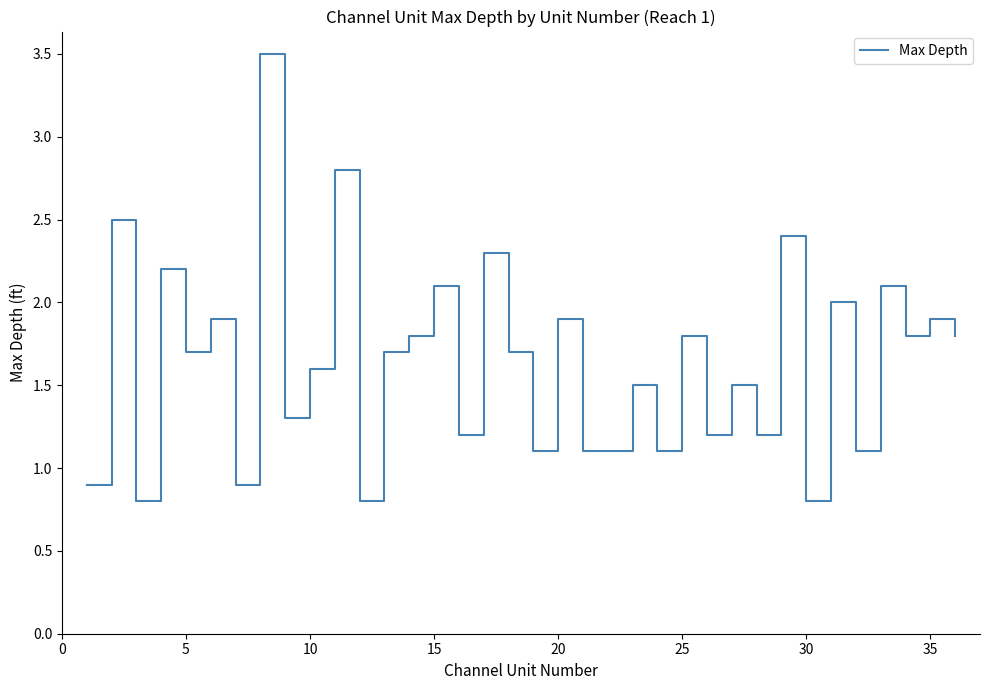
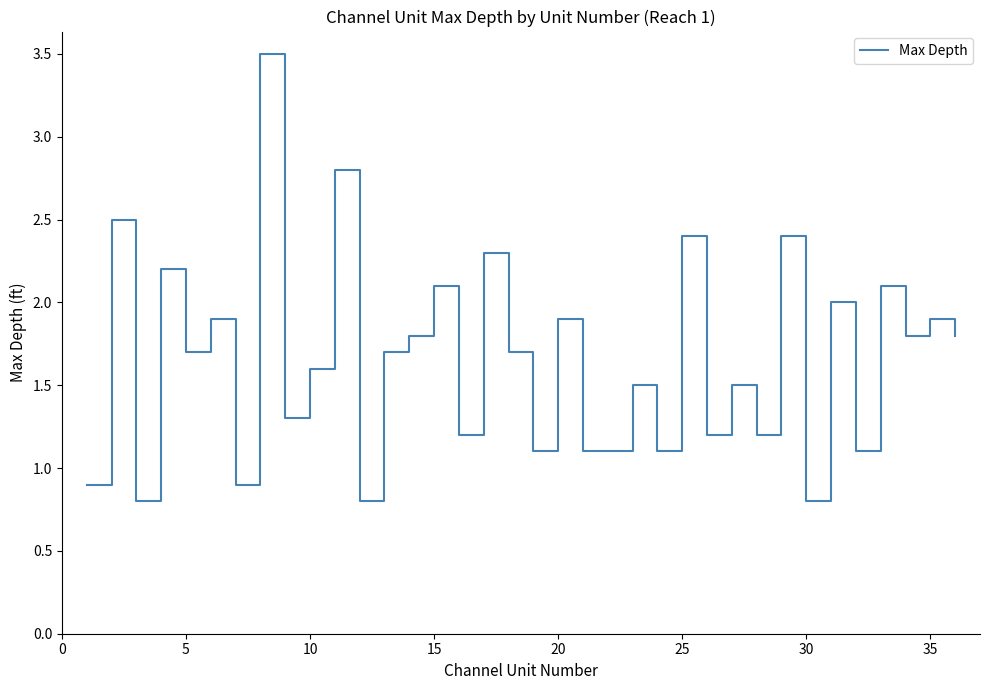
25: 1.8 -> 2.4
